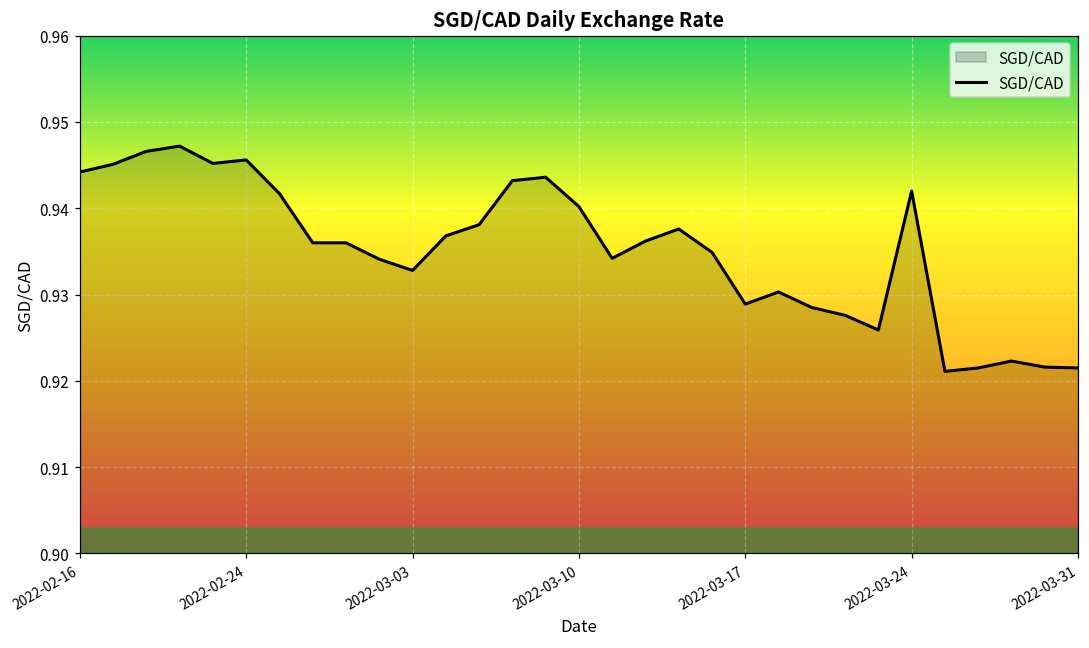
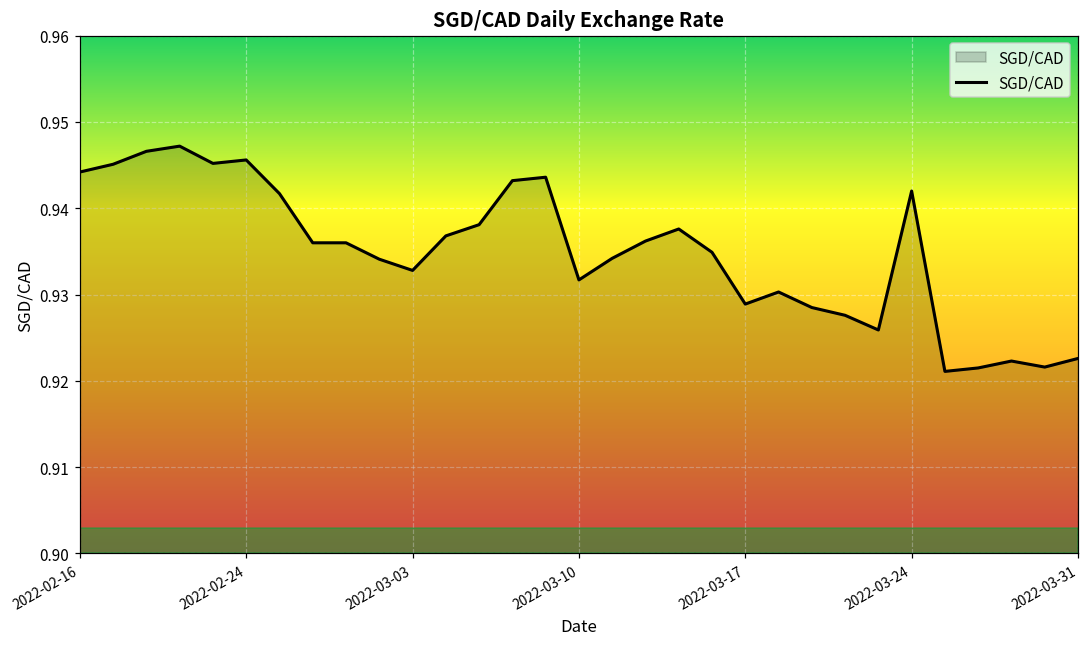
2022-03-10: 0.940 -> 0.932
2022-03-31: 0.922 -> 0.923
